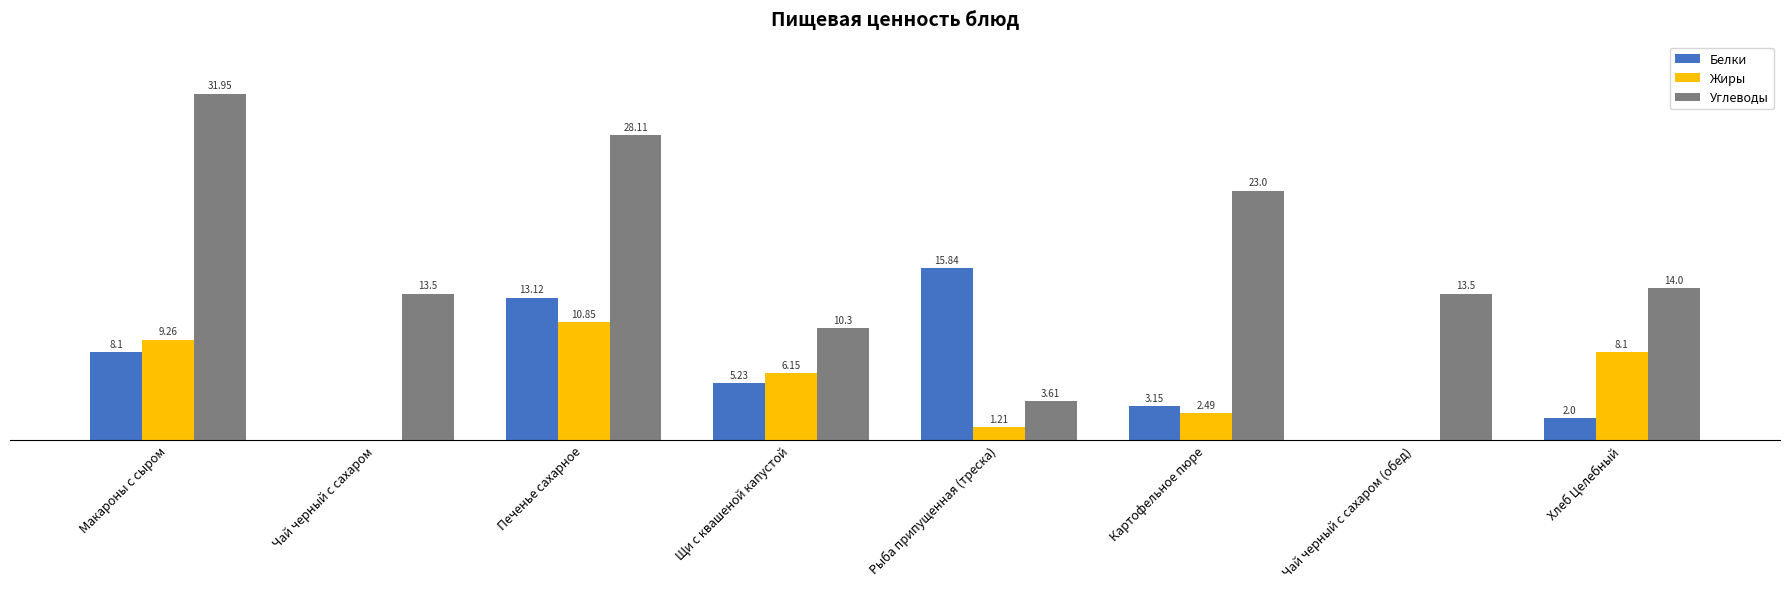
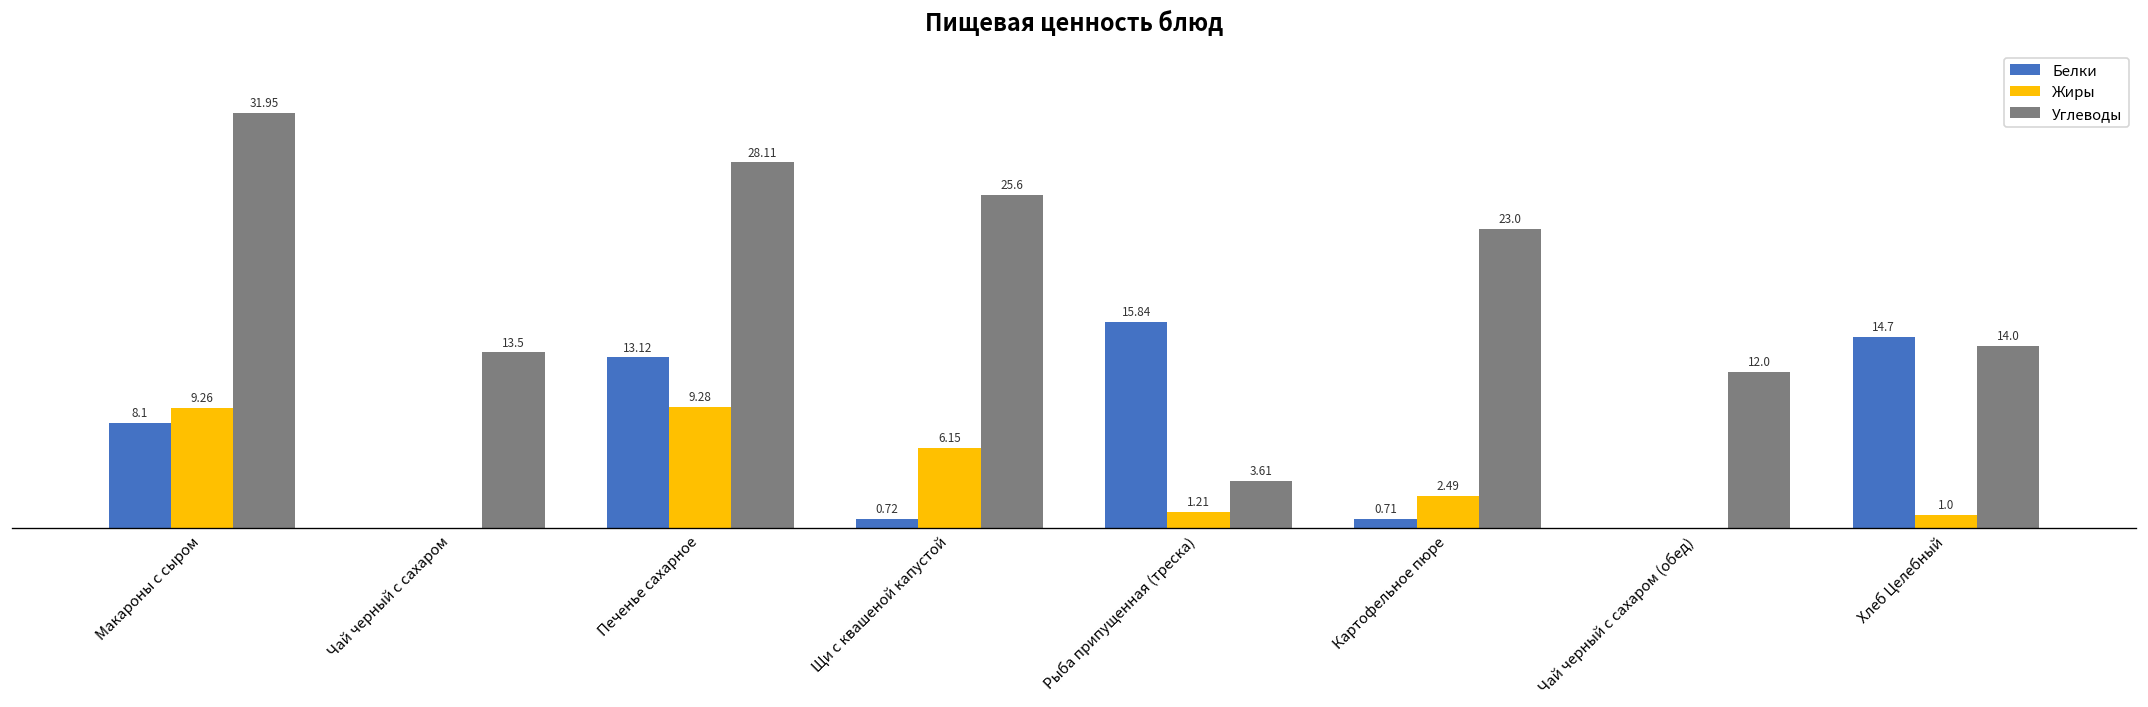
Жиры, Печенье сахарное: 10.85 -> 9.28
Белки, Щи с квашеной капустой: 5.23 -> 0.72
Углеводы, Щи с квашеной капустой: 10.3 -> 25.6
Белки, Картофельное пюре: 3.15 -> 0.71
Углеводы, Чай черный с сахаром (обед): 13.5 -> 12.0
Белки, Хлеб Целебный: 2.0 -> 14.7
Жиры, Хлеб Целебный: 8.1 -> 1.0
